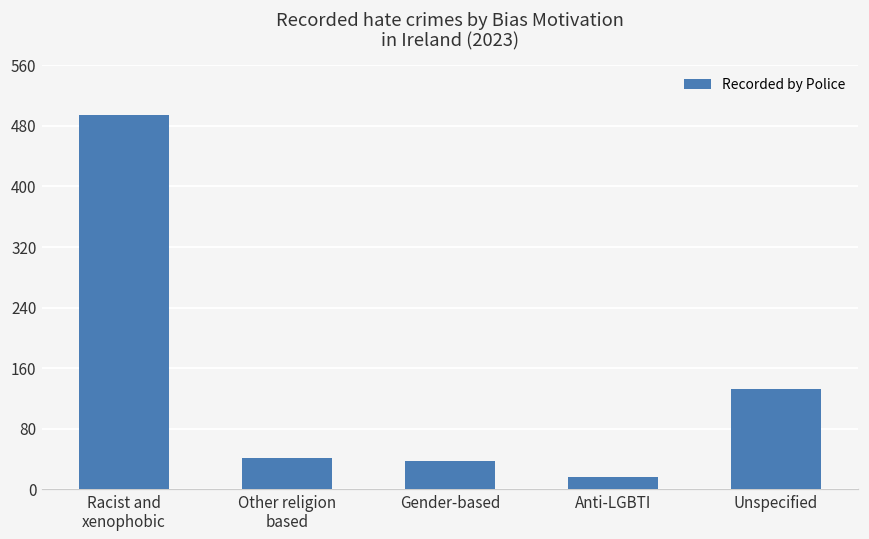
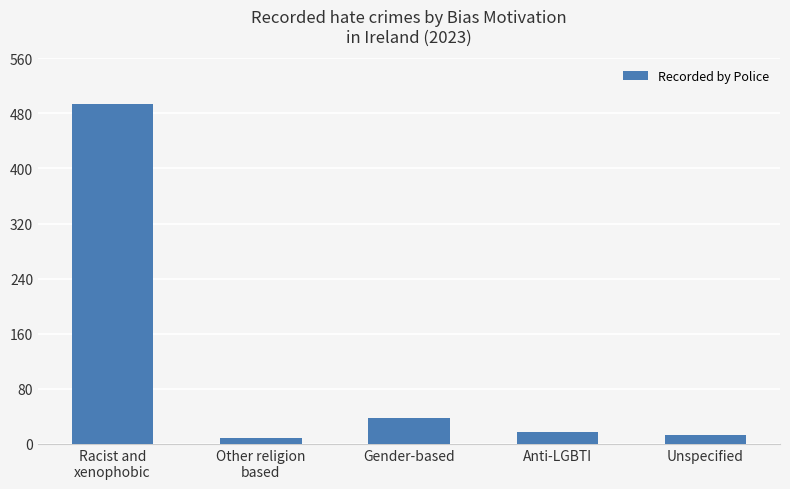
Other religion based: 40 -> 10
Unspecified: 130 -> 10
